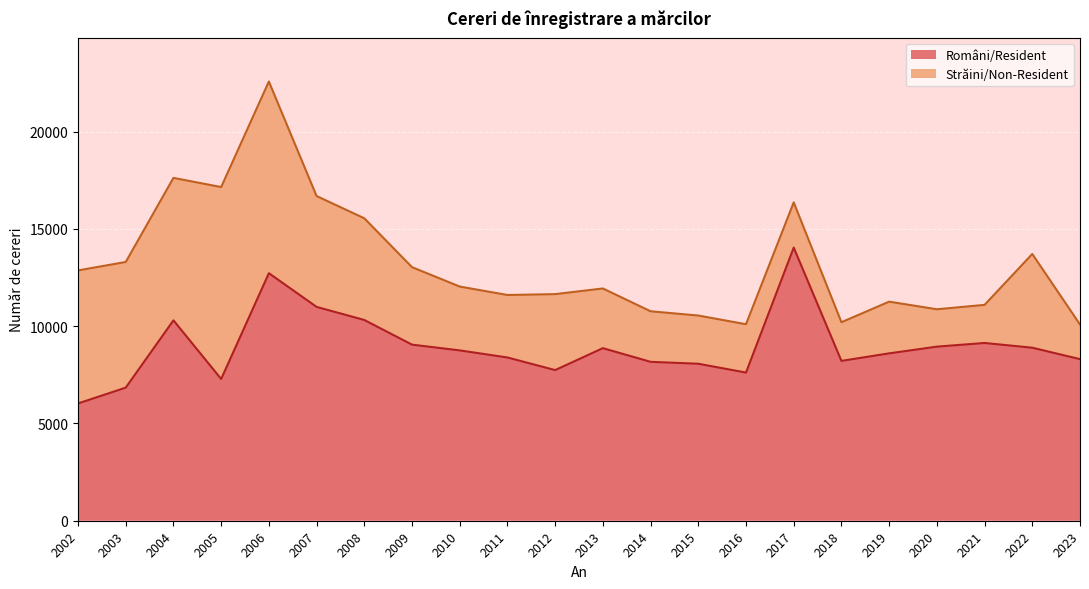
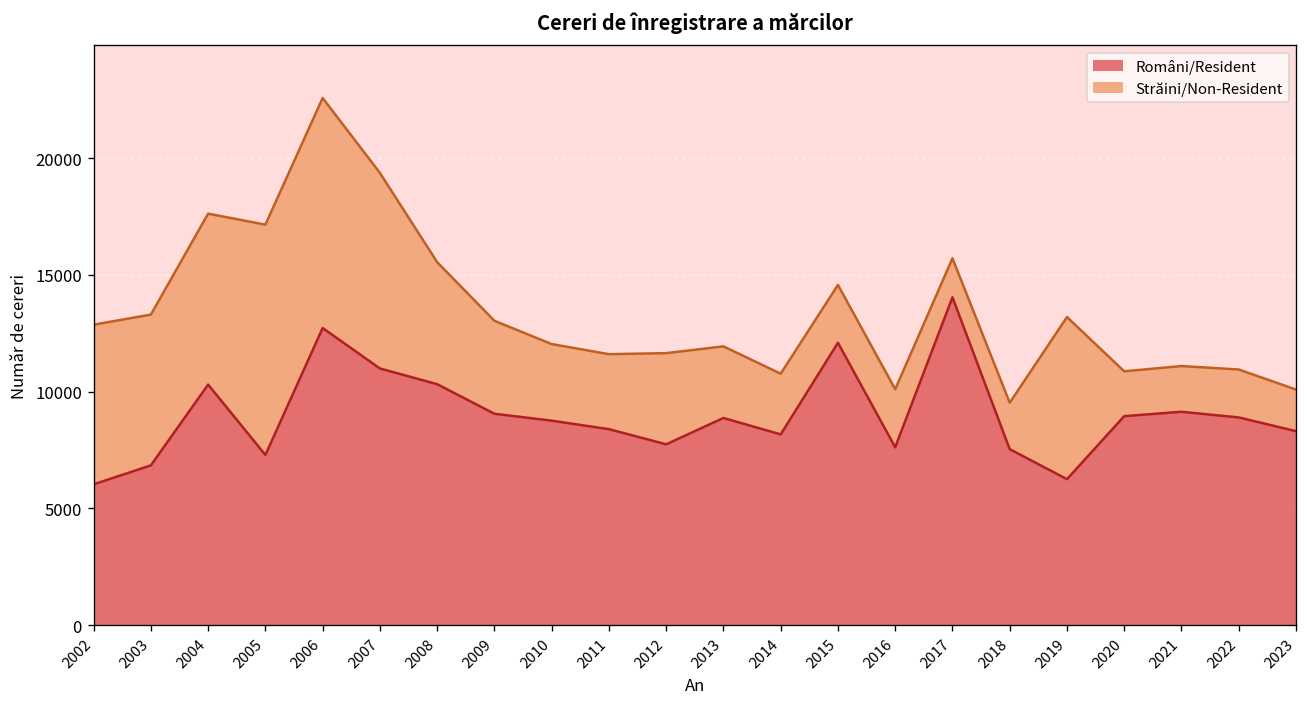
Străini/Non-Resident, 2007: 5700 -> 8400
Români/Resident, 2015: 8100 -> 12100
Străini/Non-Resident, 2017: 2300 -> 1700
Români/Resident, 2018: 8200 -> 7500
Români/Resident, 2019: 8600 -> 6200
Străini/Non-Resident, 2019: 2700 -> 6900
Străini/Non-Resident, 2022: 4800 -> 2100
